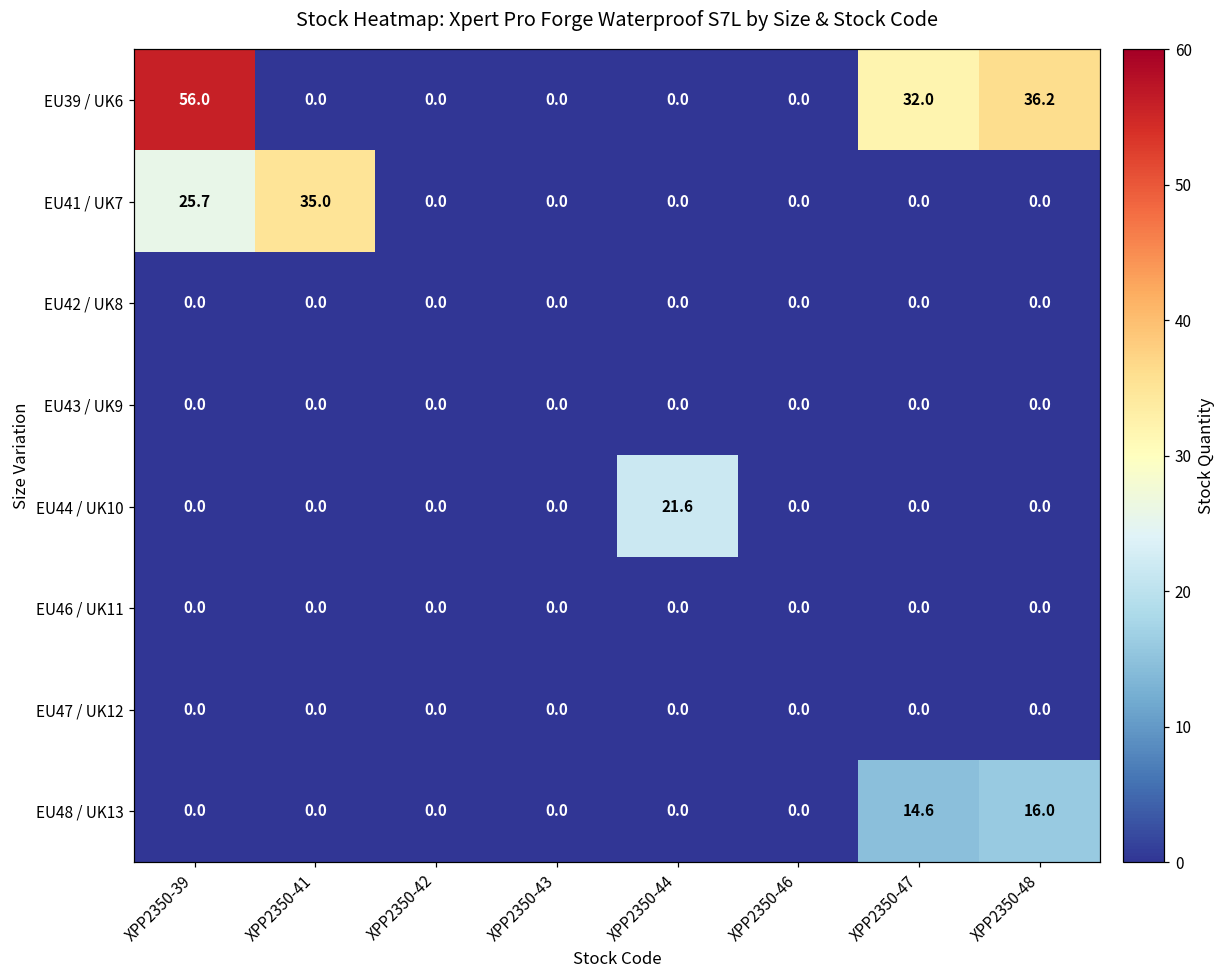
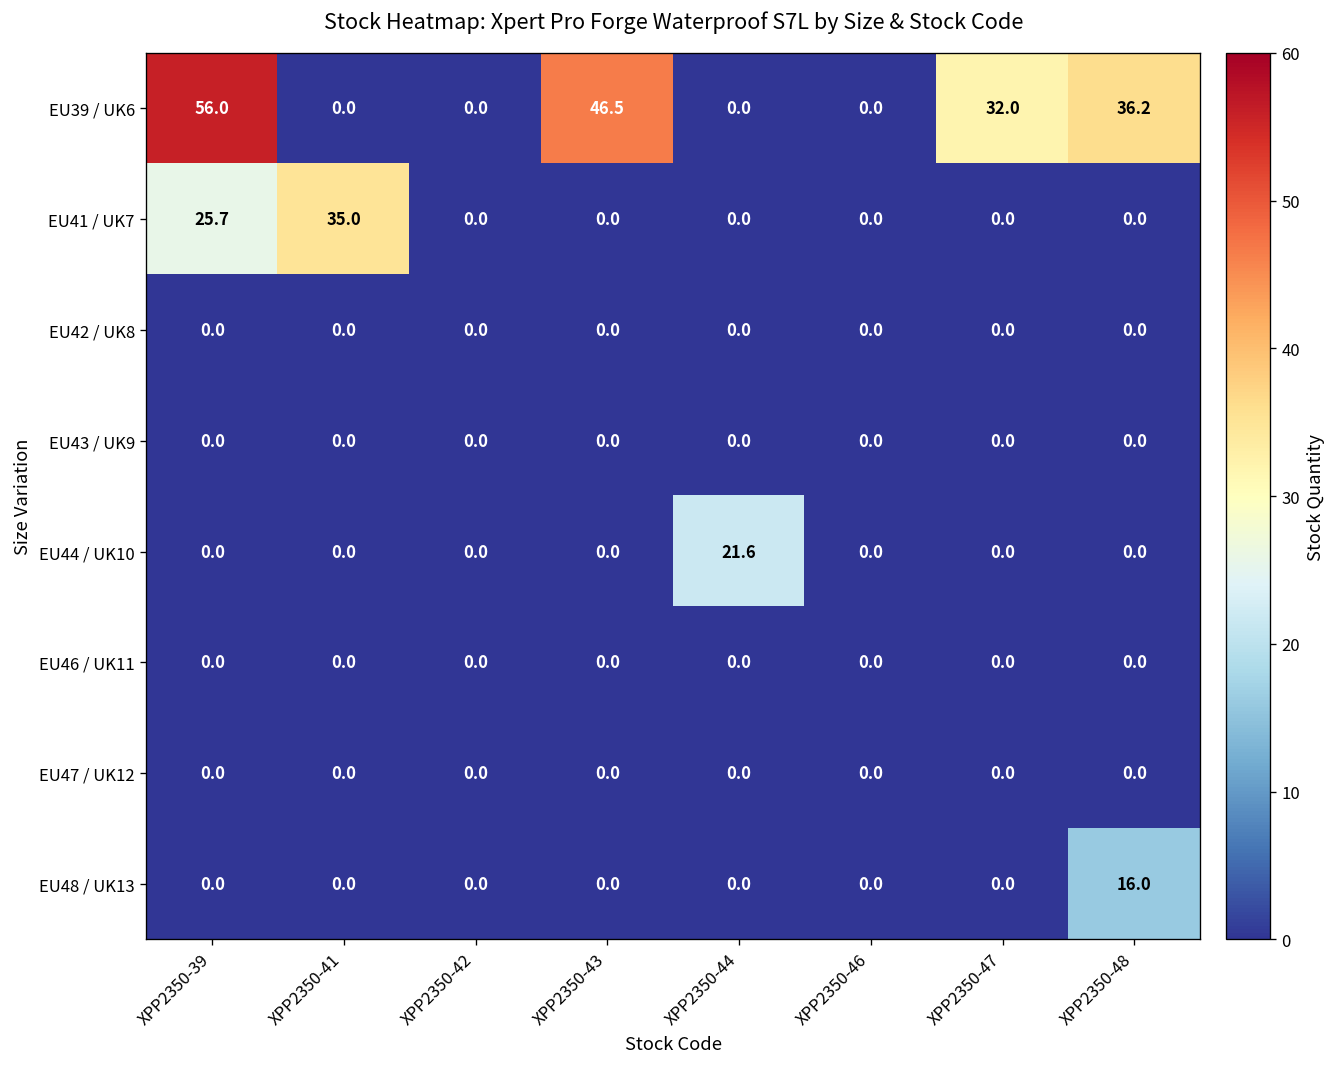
EU39 / UK6, XPP2350-43: 0.0 -> 46.5
EU48 / UK13, XPP2350-47: 14.6 -> 0.0
